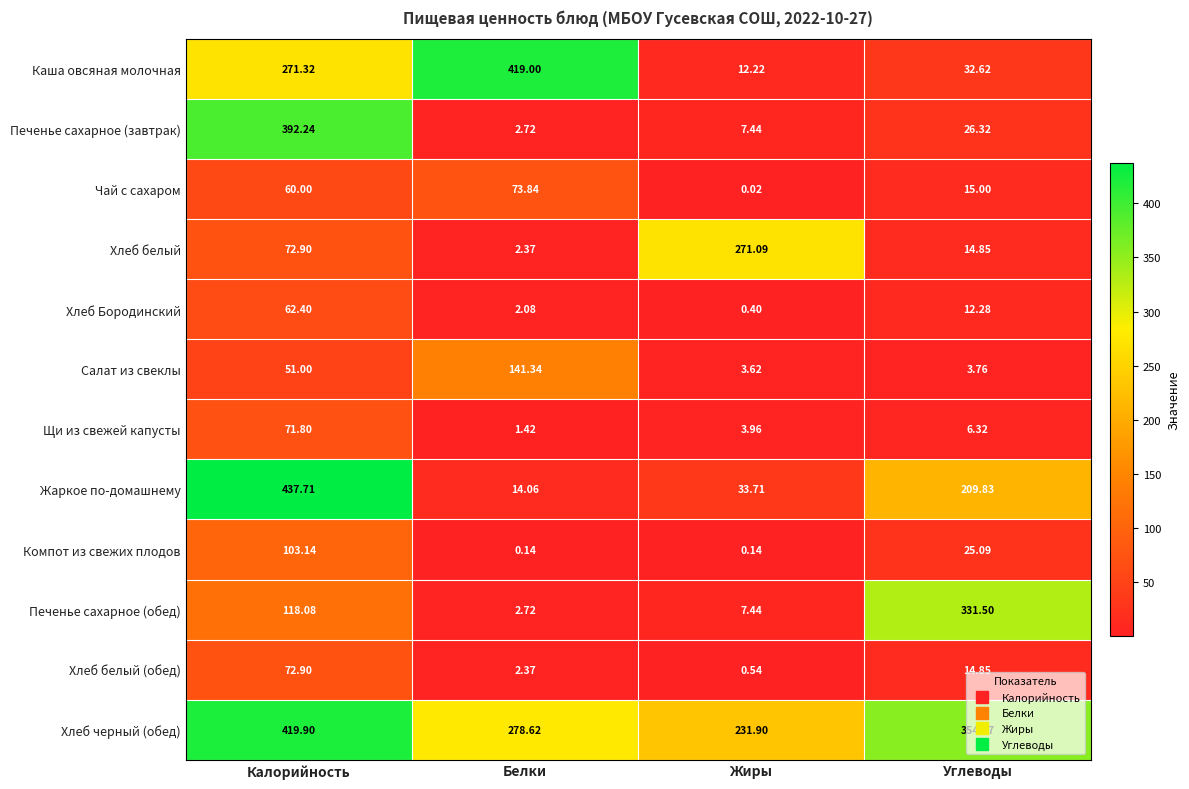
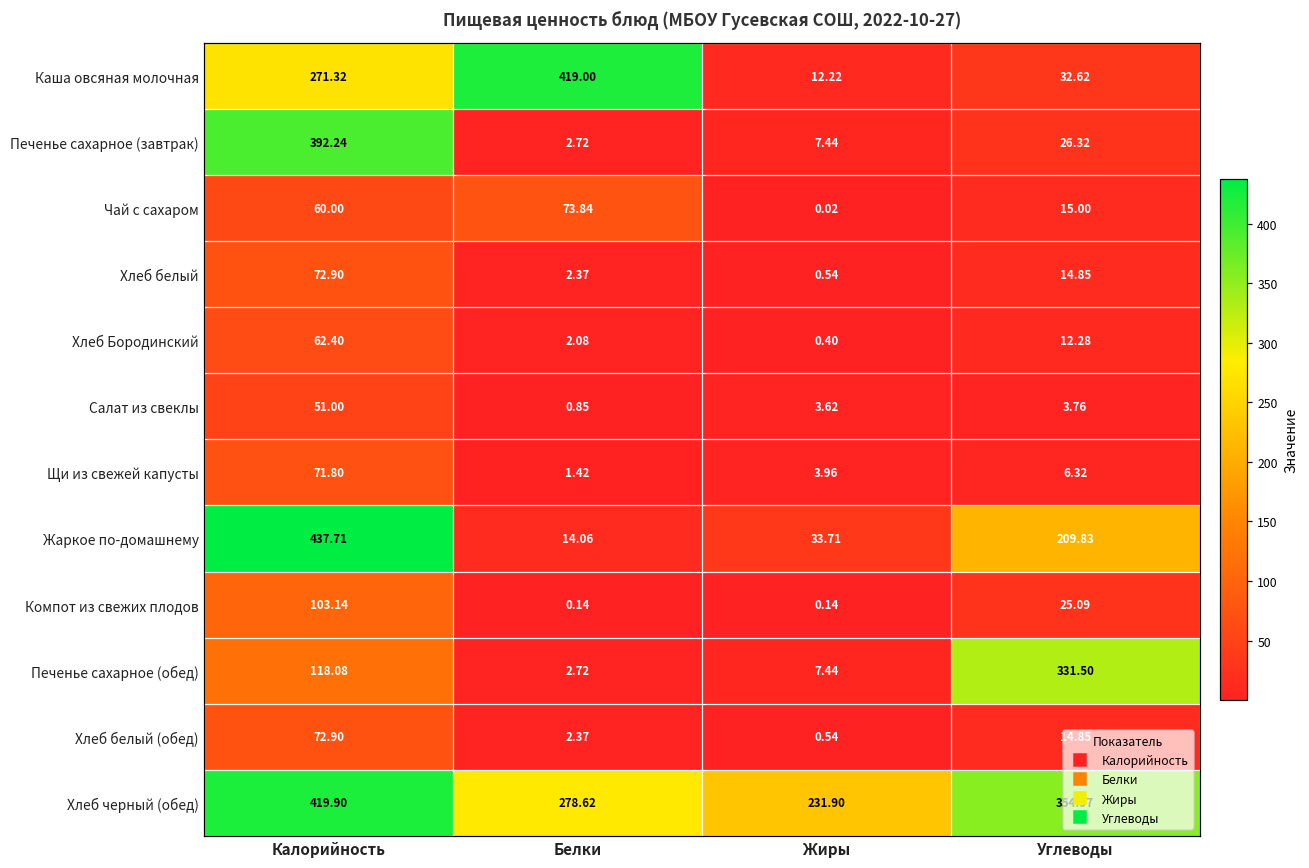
Хлеб белый, Жиры: 271.09 -> 0.54
Салат из свеклы, Белки: 141.34 -> 0.85
